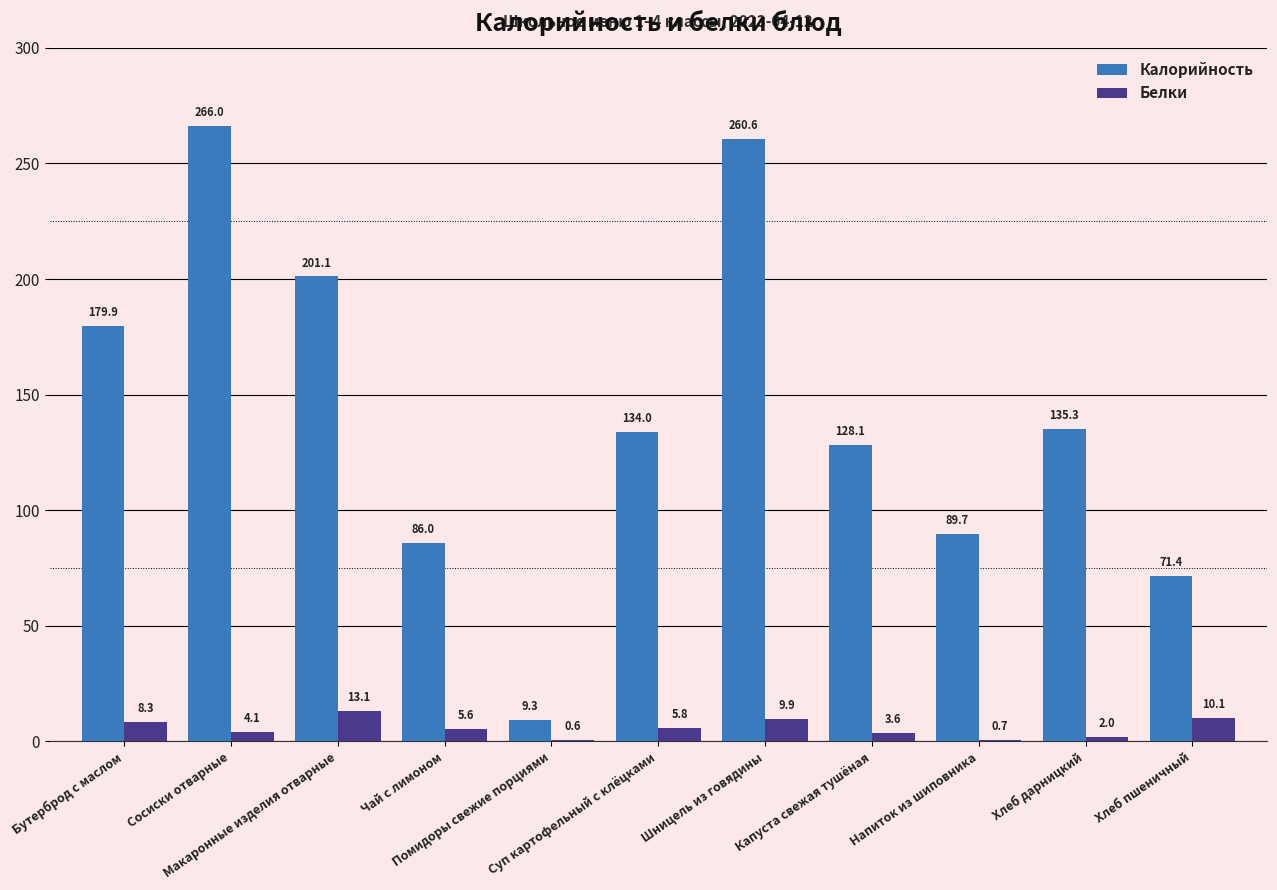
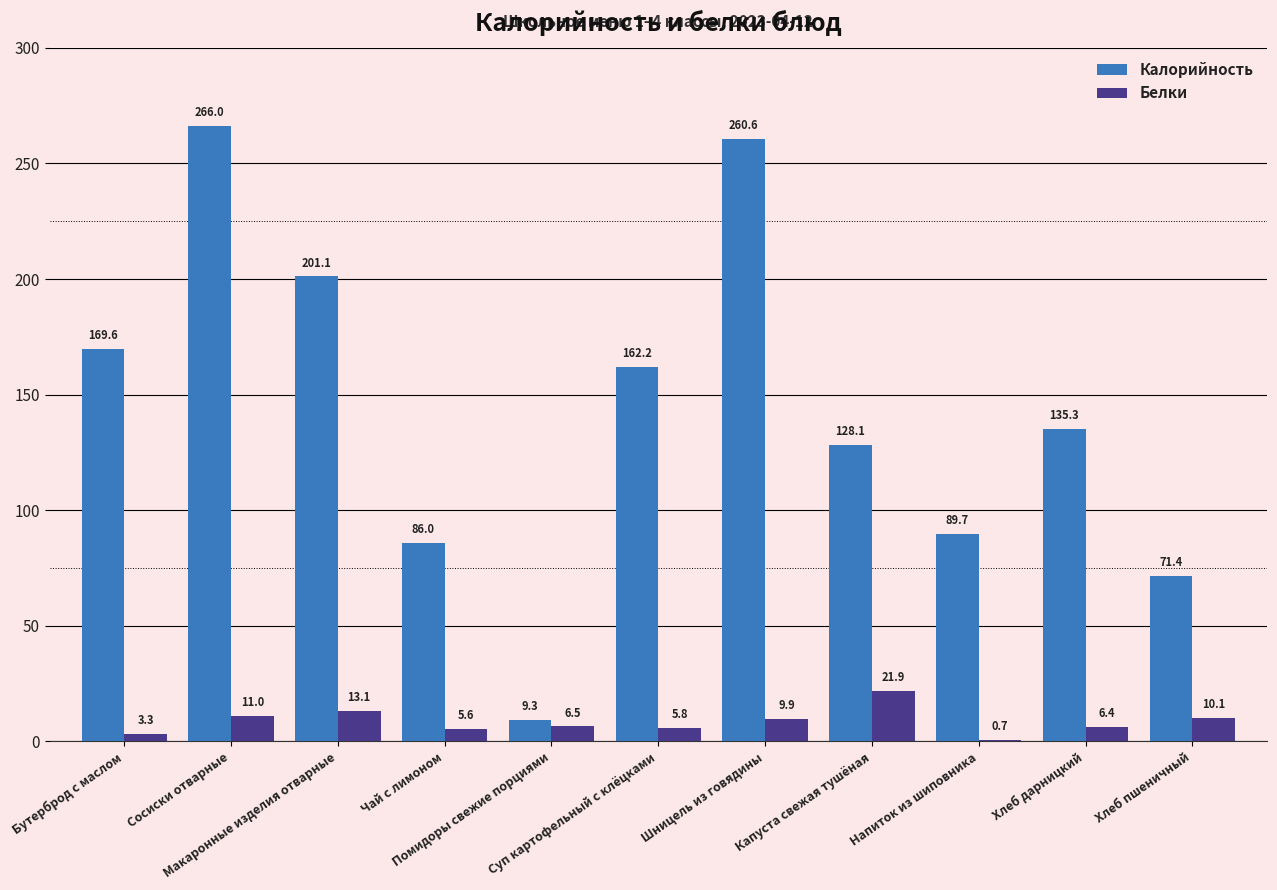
Калорийность, Бутерброд с маслом: 179.9 -> 169.6
Белки, Бутерброд с маслом: 8.3 -> 3.3
Белки, Сосиски отварные: 4.1 -> 11.0
Белки, Помидоры свежие порциями: 0.6 -> 6.5
Калорийность, Суп картофельный с клёцками: 134.0 -> 162.2
Белки, Капуста свежая тушёная: 3.6 -> 21.9
Белки, Хлеб дарницкий: 2.0 -> 6.4
